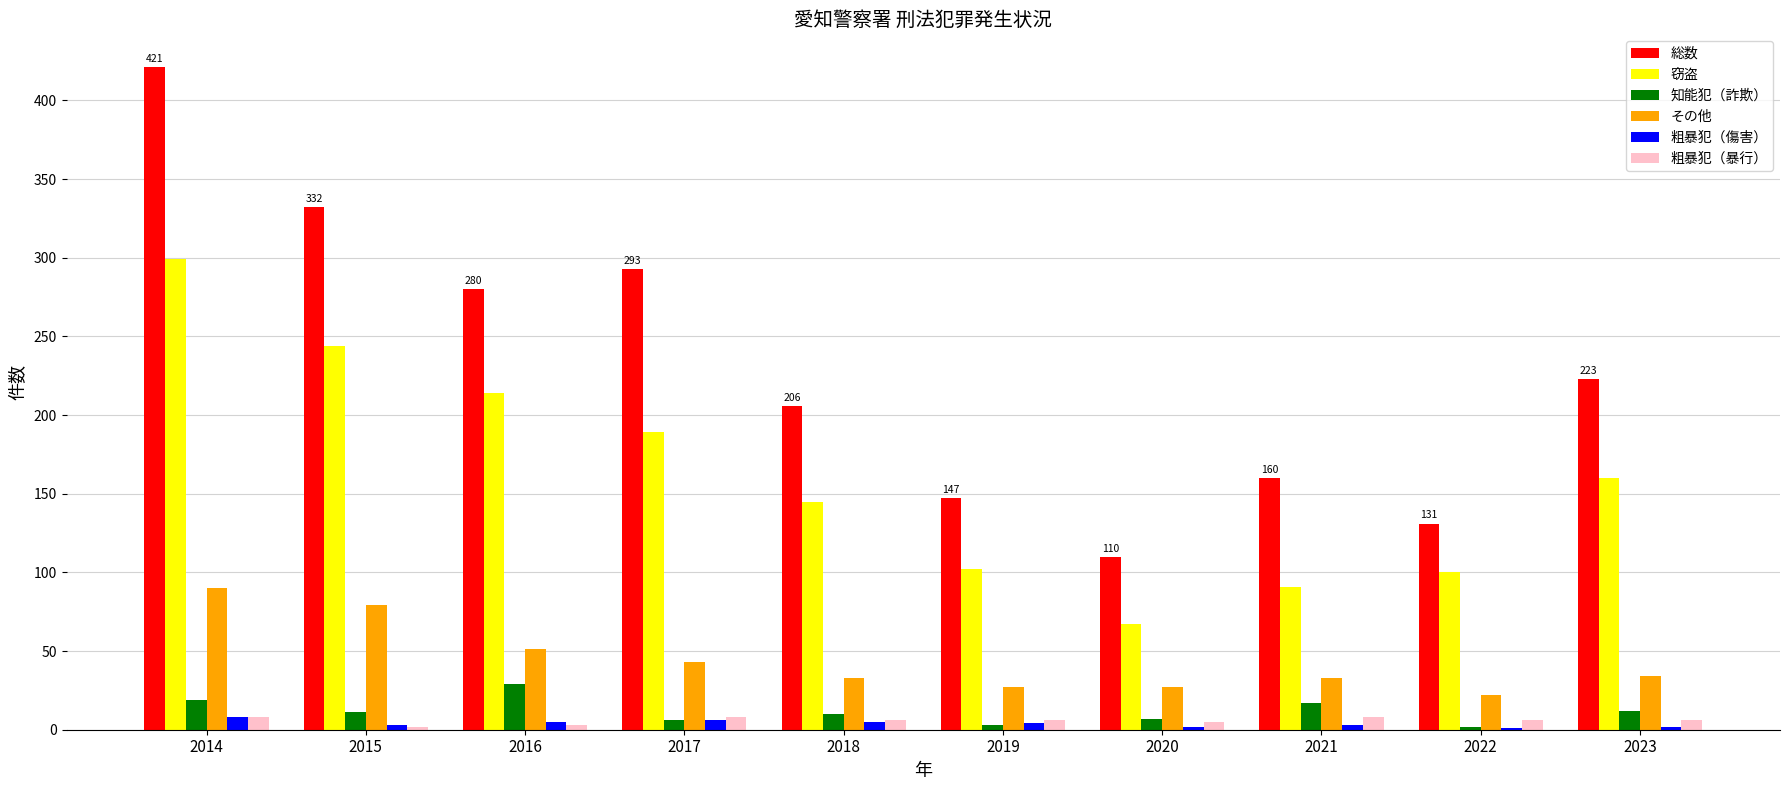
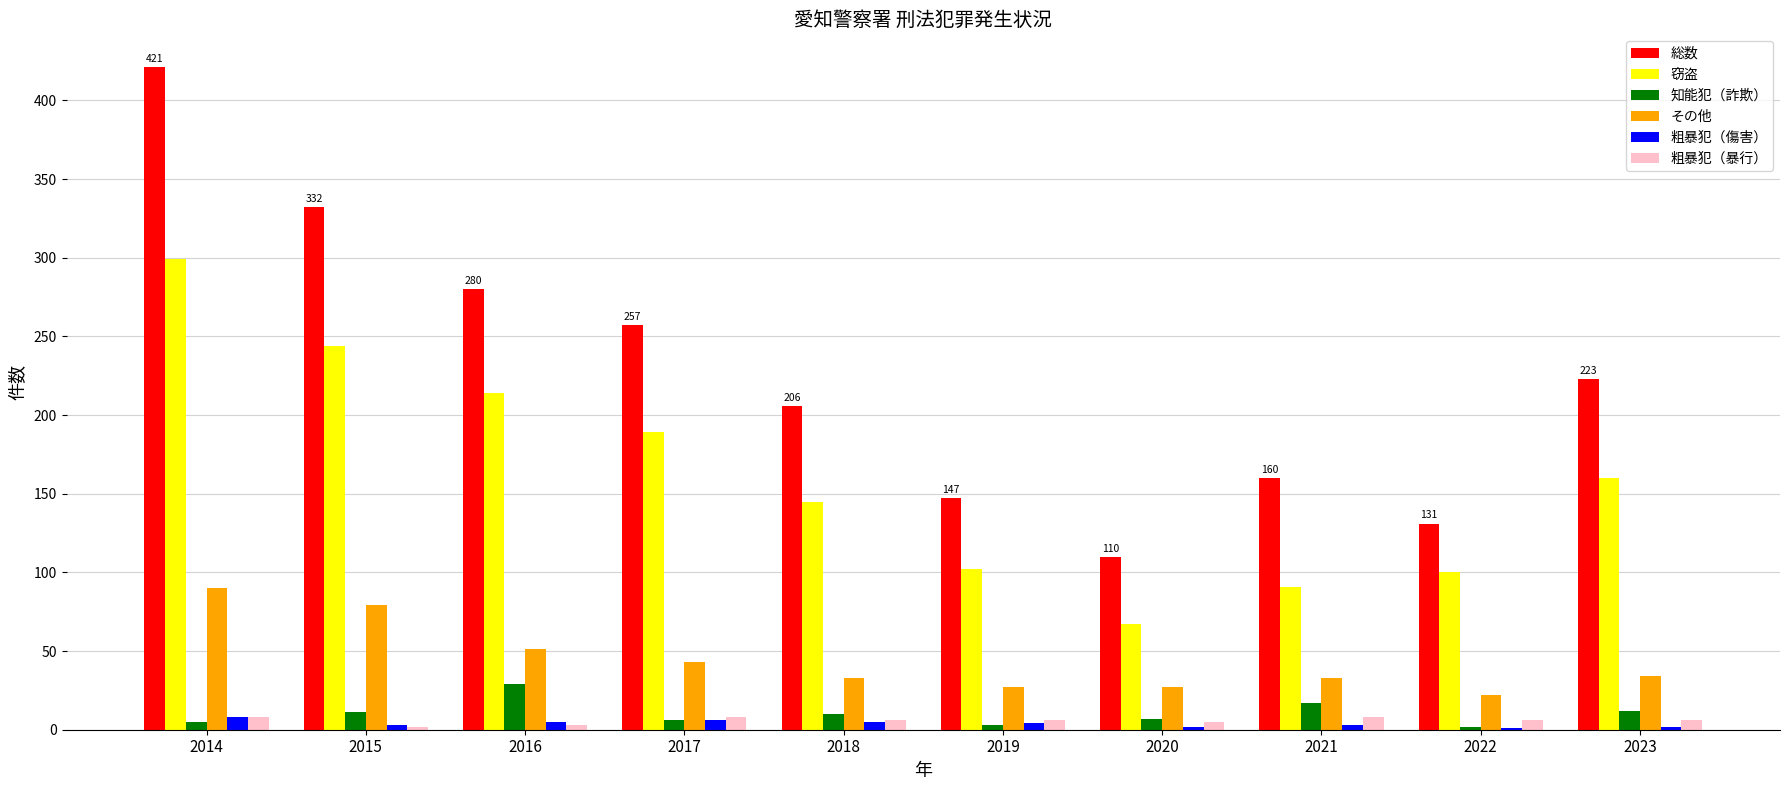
知能犯（詐欺）, 2014: 19 -> 5
総数, 2017: 293 -> 257
